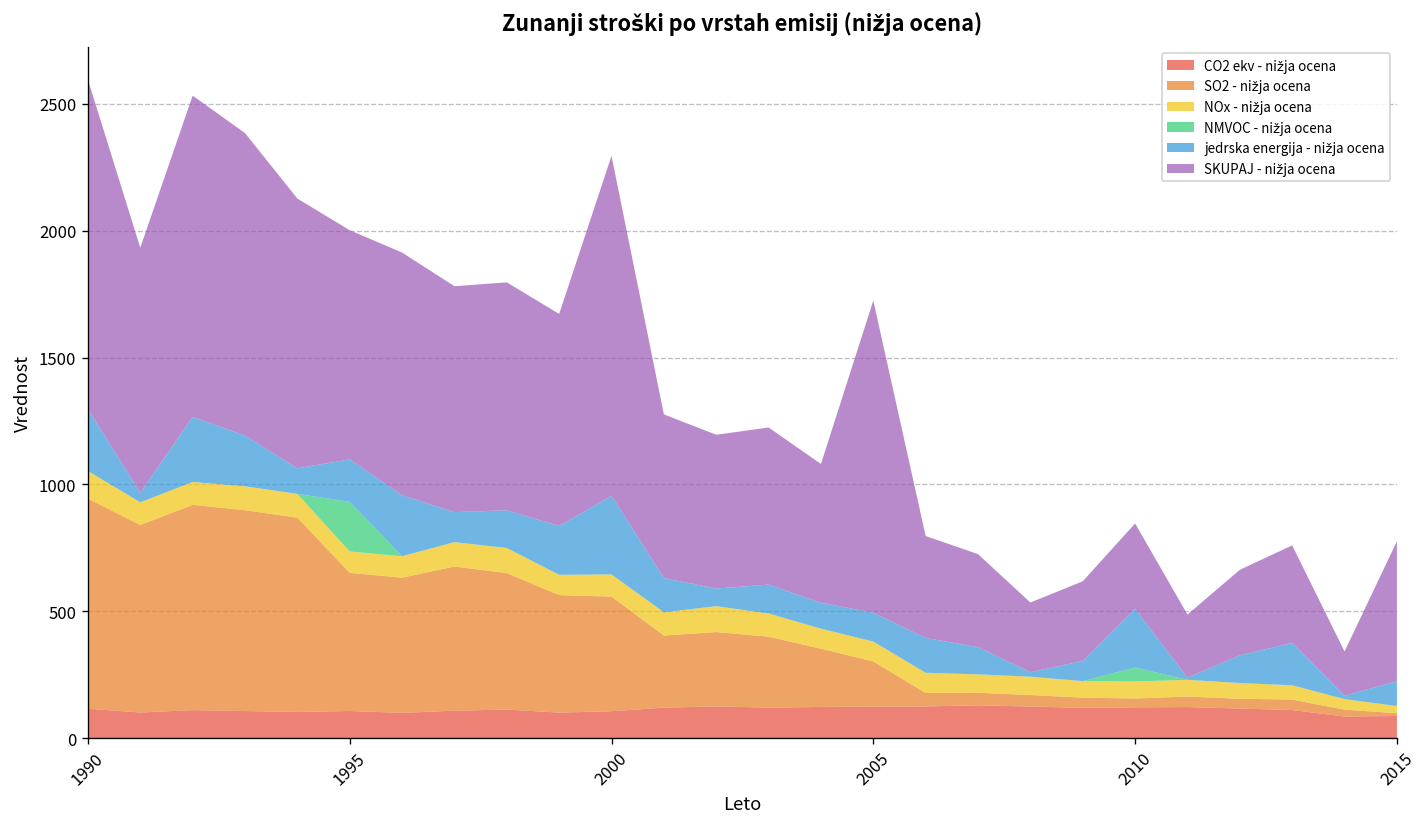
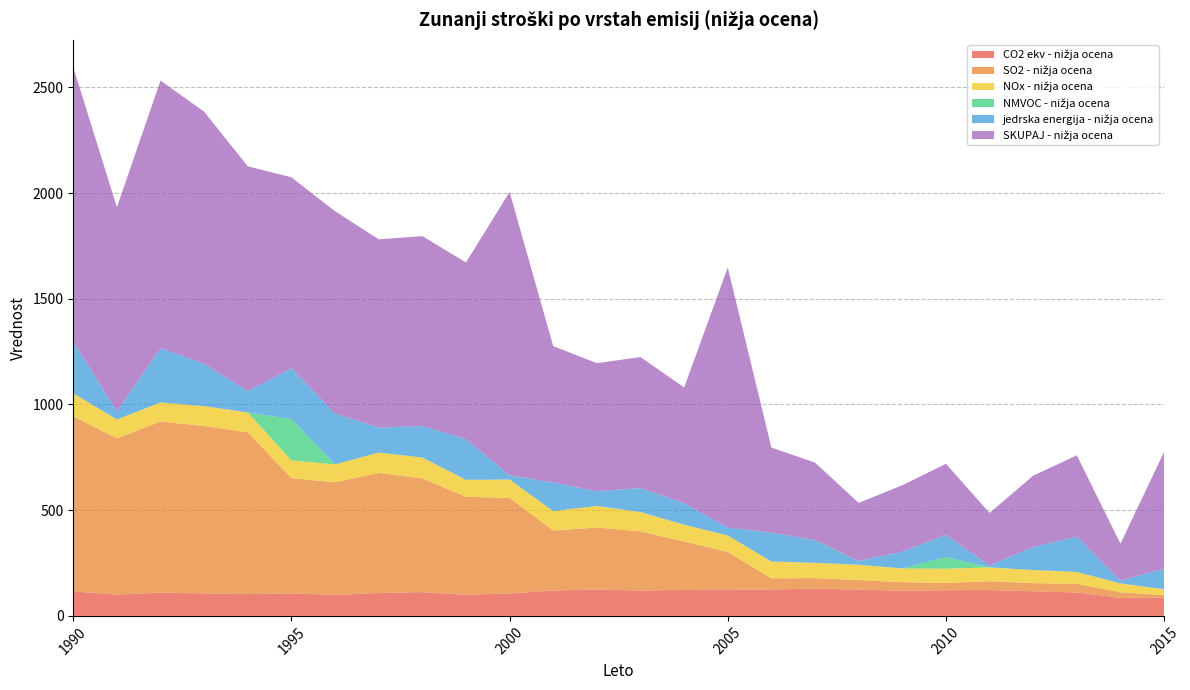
jedrska energija - nižja ocena, 1995: 170 -> 240
jedrska energija - nižja ocena, 2000: 310 -> 20
jedrska energija - nižja ocena, 2005: 110 -> 40
jedrska energija - nižja ocena, 2010: 230 -> 100
